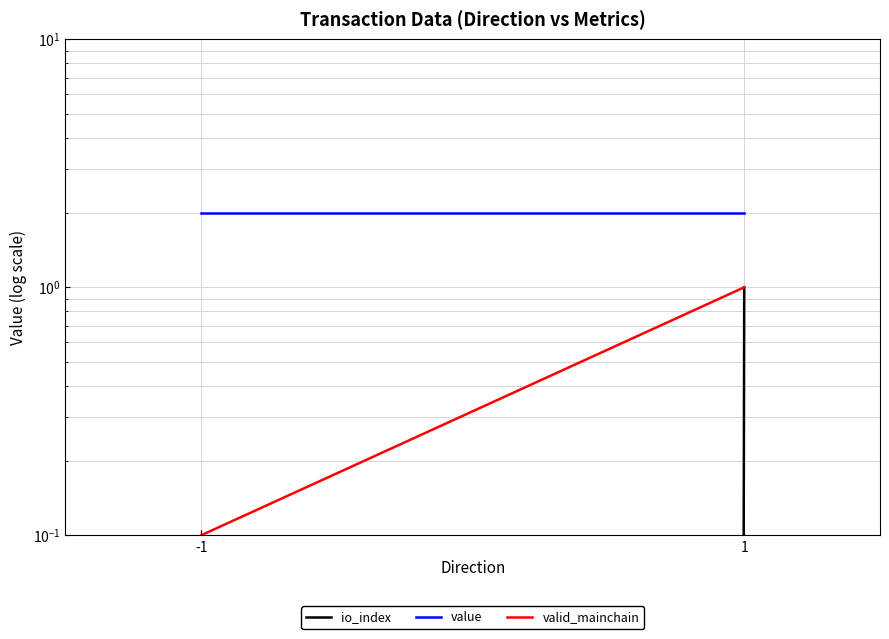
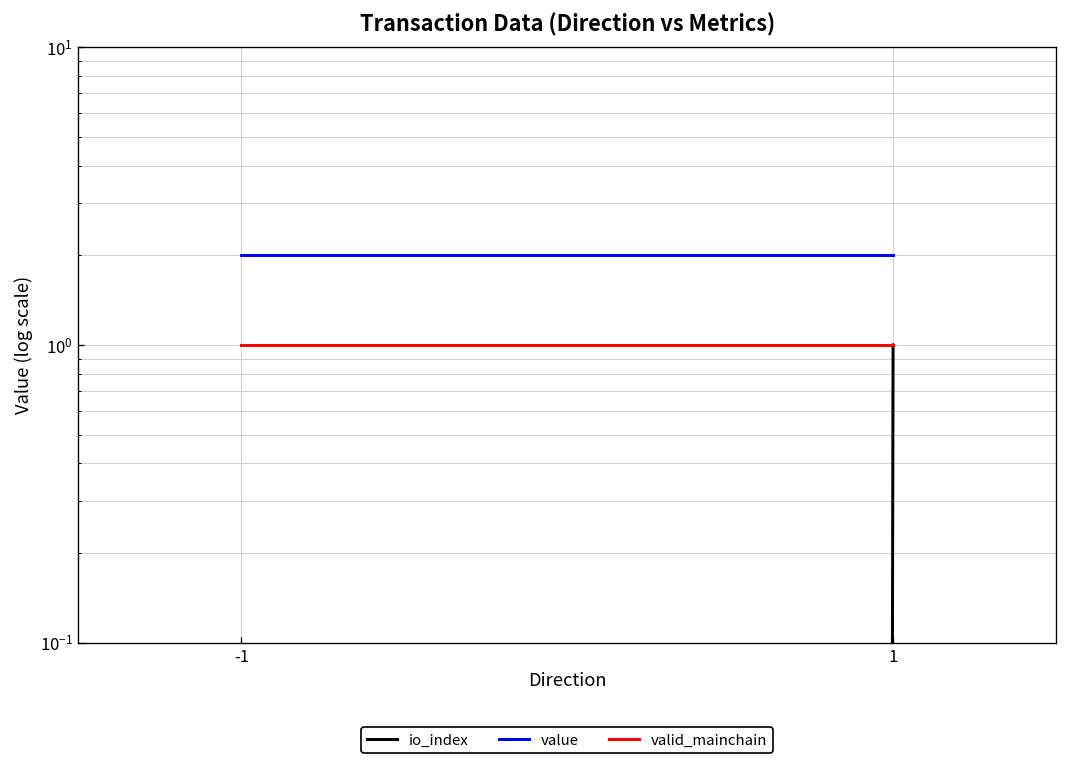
valid_mainchain, -1: 0.1 -> 1.0
